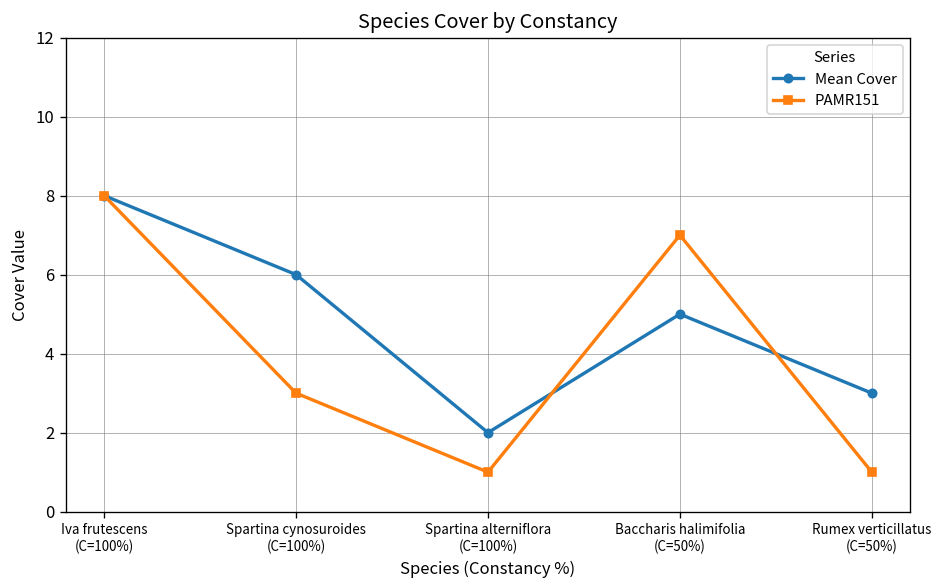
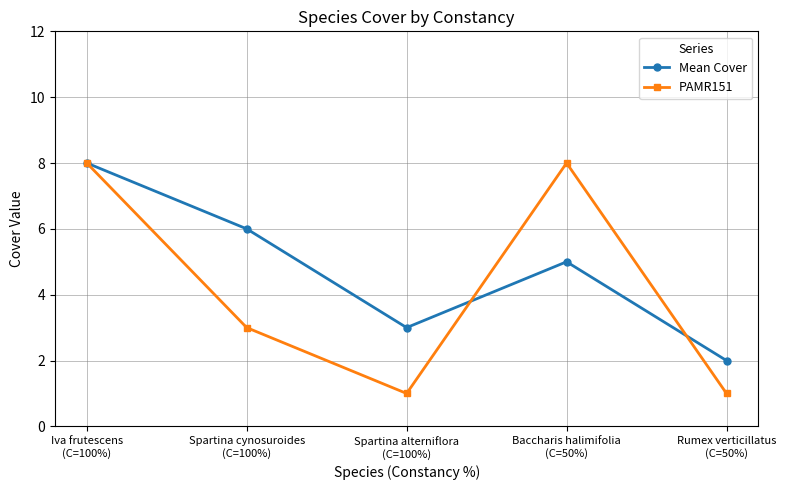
Mean Cover, Spartina alterniflora (C=100%): 2 -> 3
PAMR151, Baccharis halimifolia (C=50%): 7 -> 8
Mean Cover, Rumex verticillatus (C=50%): 3 -> 2
